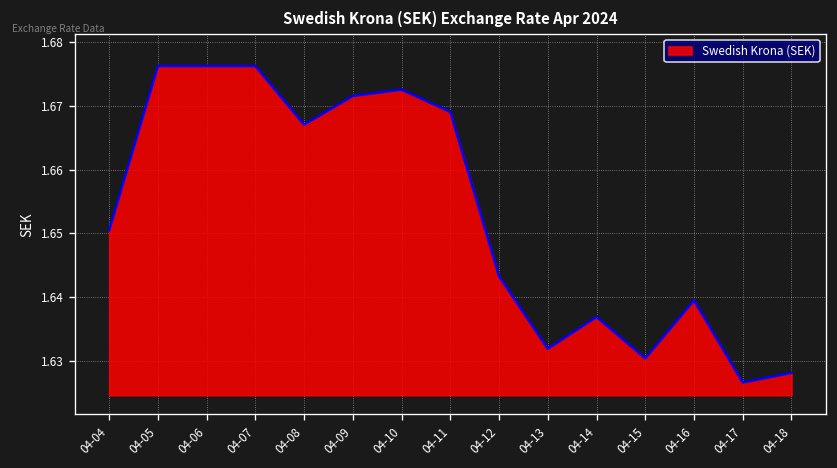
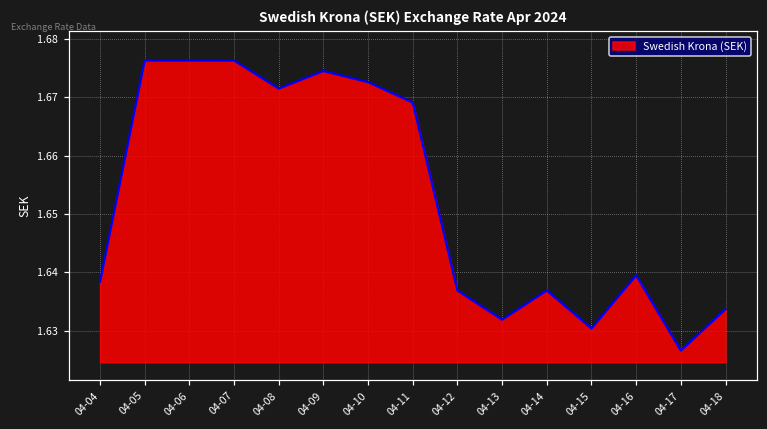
04-04: 1.651 -> 1.638
04-08: 1.667 -> 1.672
04-09: 1.672 -> 1.675
04-12: 1.643 -> 1.637
04-18: 1.628 -> 1.634
